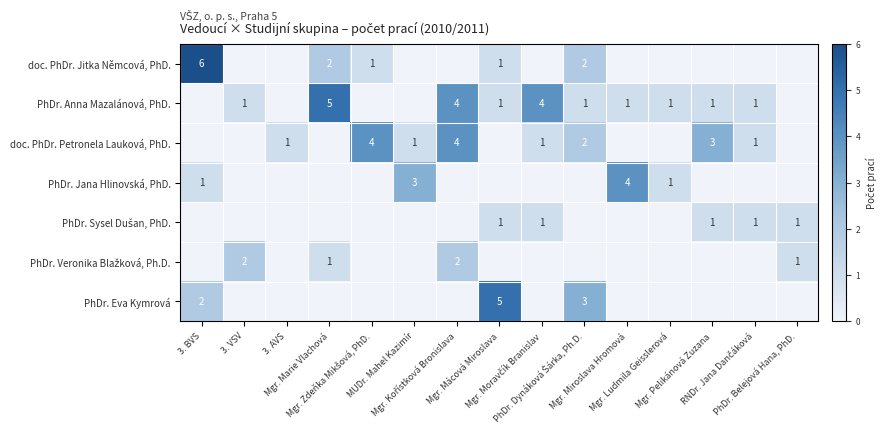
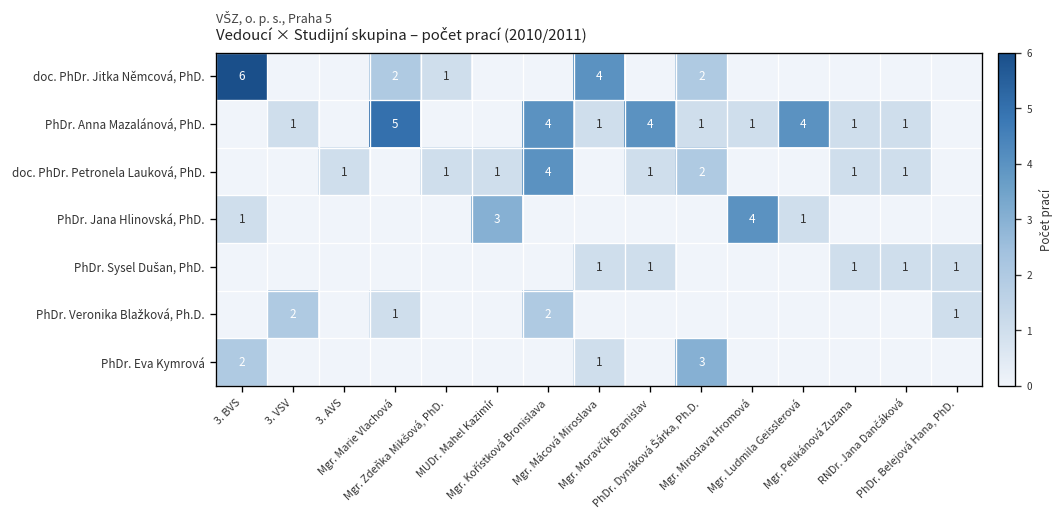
doc. PhDr. Jitka Němcová, PhD., Mgr. Mácová Miroslava: 1 -> 4
PhDr. Anna Mazalánová, PhD., Mgr. Ludmila Geisslerová: 1 -> 4
doc. PhDr. Petronela Lauková, PhD., Mgr. Zdeňka Mikšová, PhD.: 4 -> 1
doc. PhDr. Petronela Lauková, PhD., Mgr. Pelikánová Zuzana: 3 -> 1
PhDr. Eva Kymrová, Mgr. Mácová Miroslava: 5 -> 1
